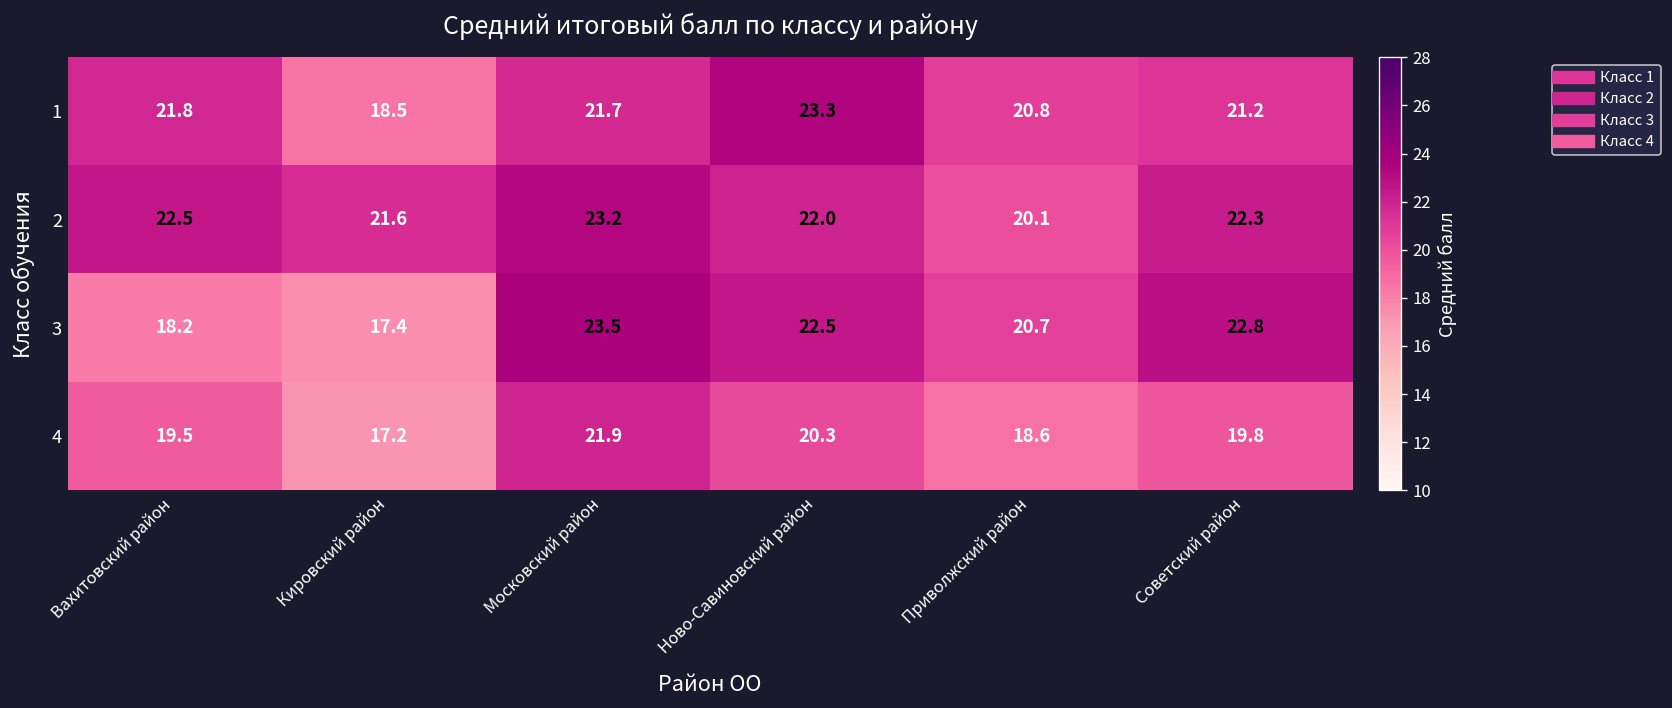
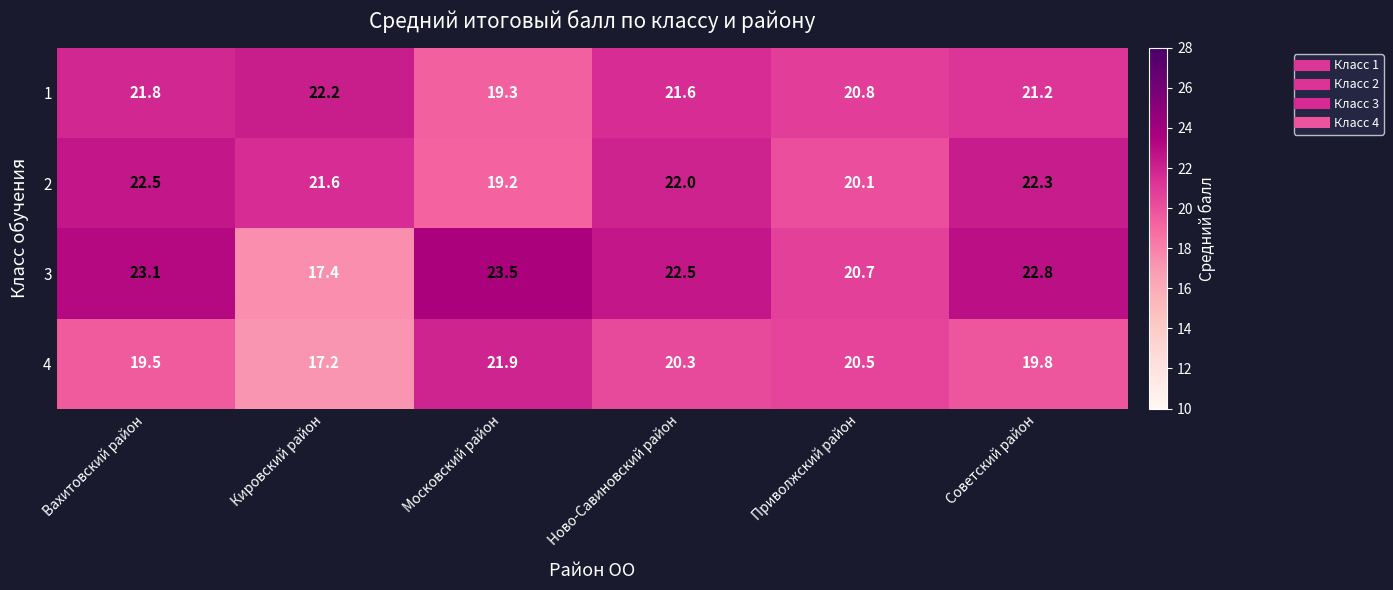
1, Кировский район: 18.5 -> 22.2
1, Московский район: 21.7 -> 19.3
1, Ново-Савиновский район: 23.3 -> 21.6
2, Московский район: 23.2 -> 19.2
3, Вахитовский район: 18.2 -> 23.1
4, Приволжский район: 18.6 -> 20.5
